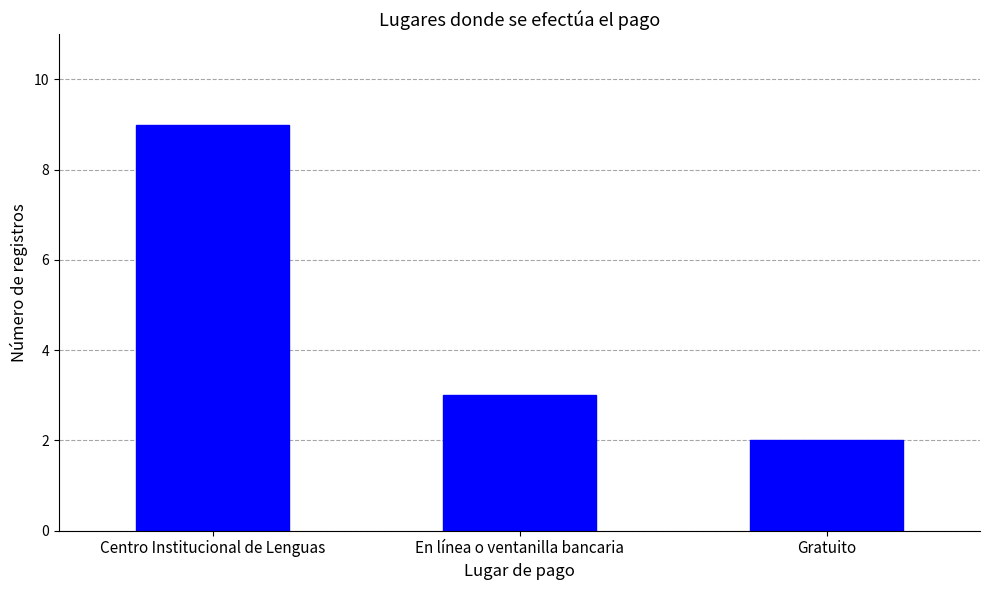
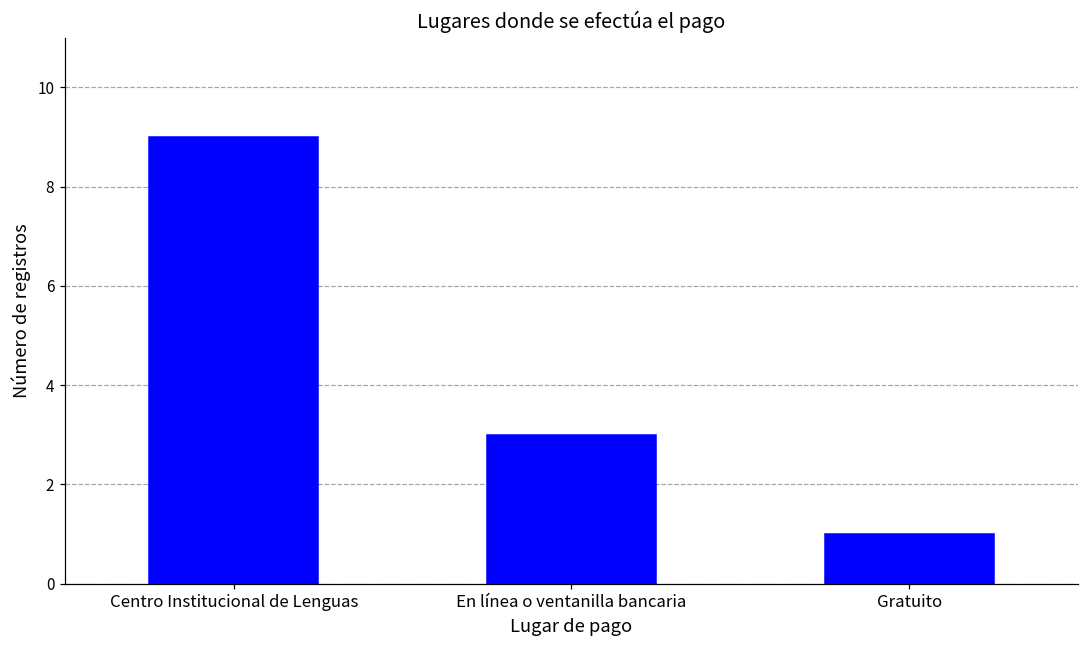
Gratuito: 2 -> 1
